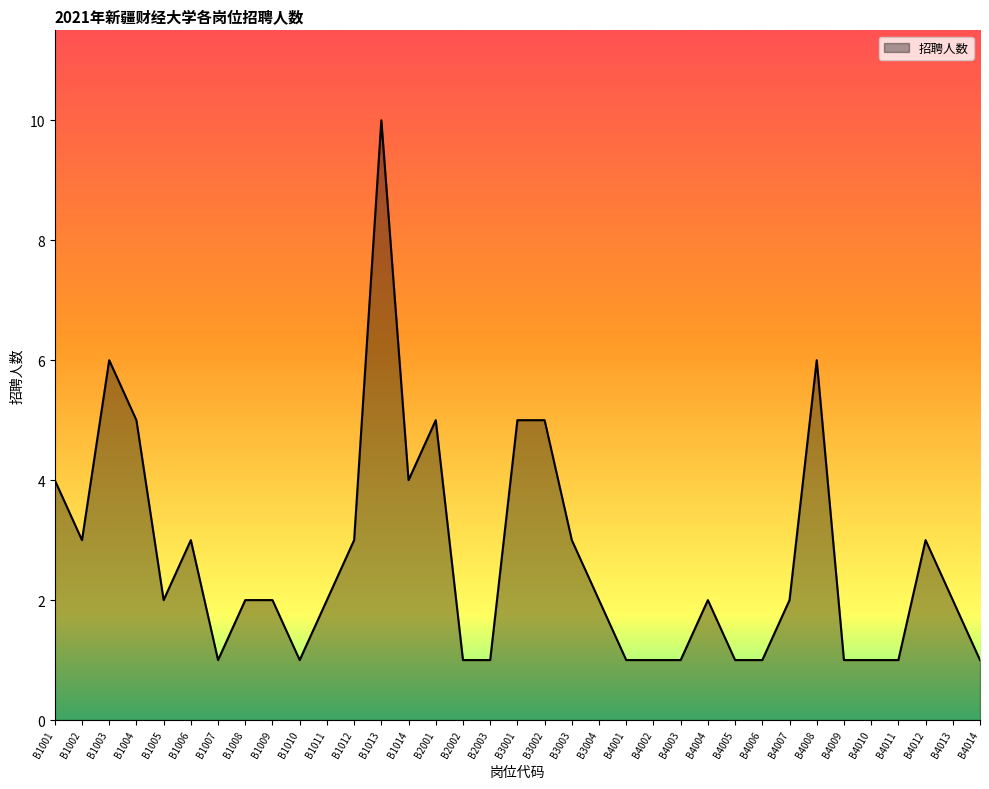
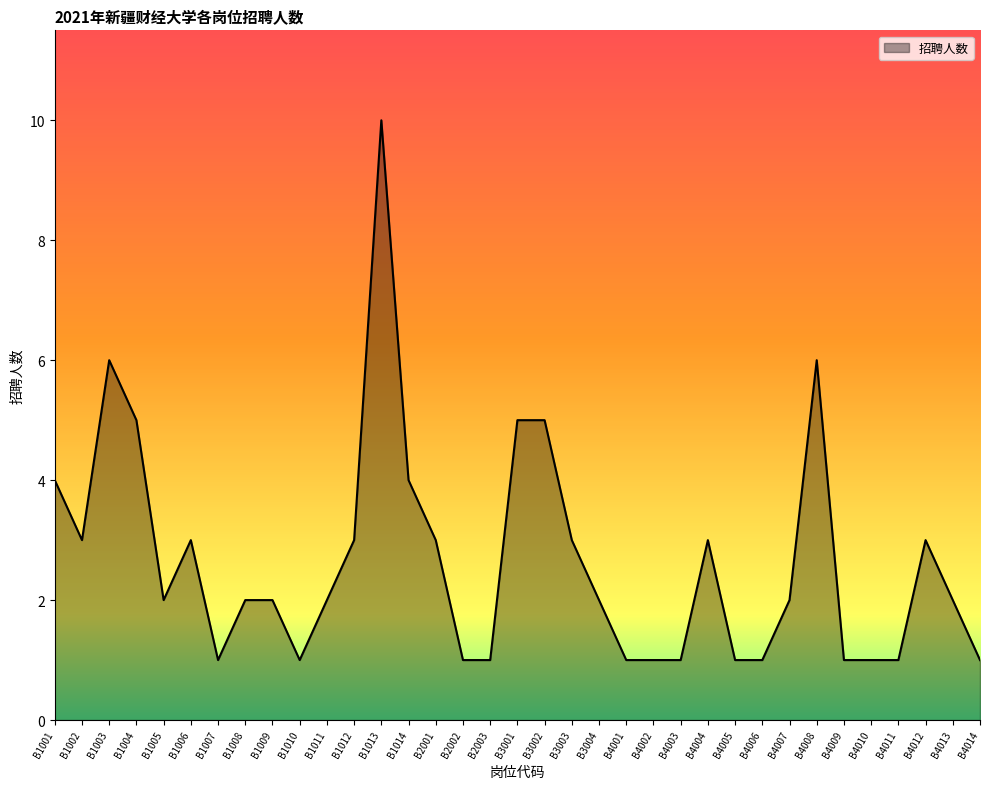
B2001: 5 -> 3
B4004: 2 -> 3
